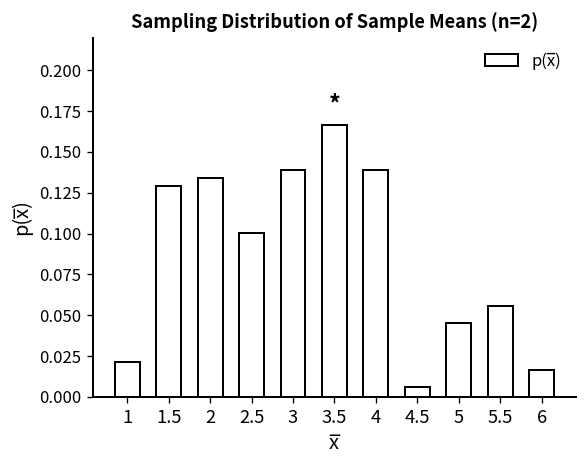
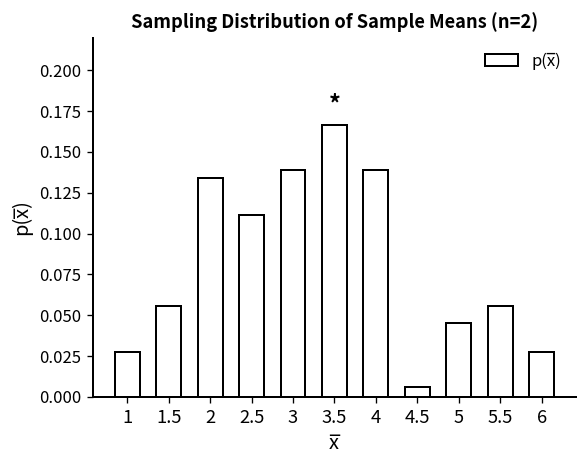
1: 0.021 -> 0.028
1.5: 0.129 -> 0.056
2.5: 0.100 -> 0.111
6: 0.017 -> 0.028
